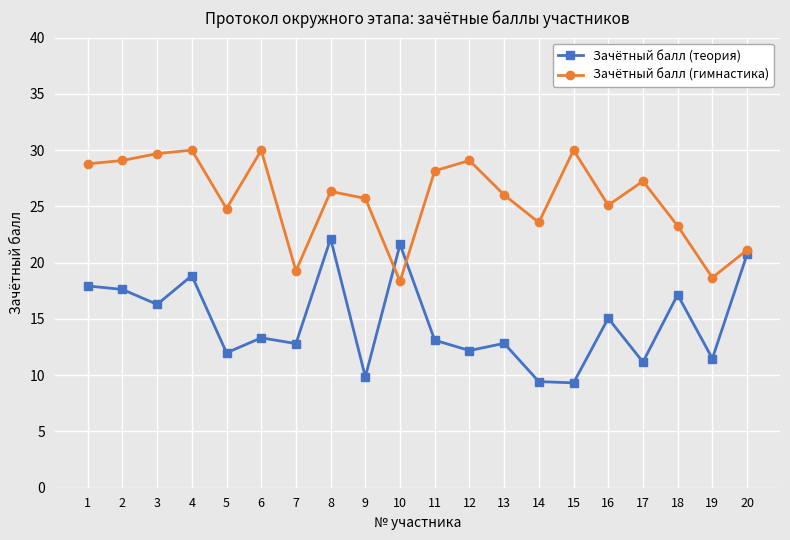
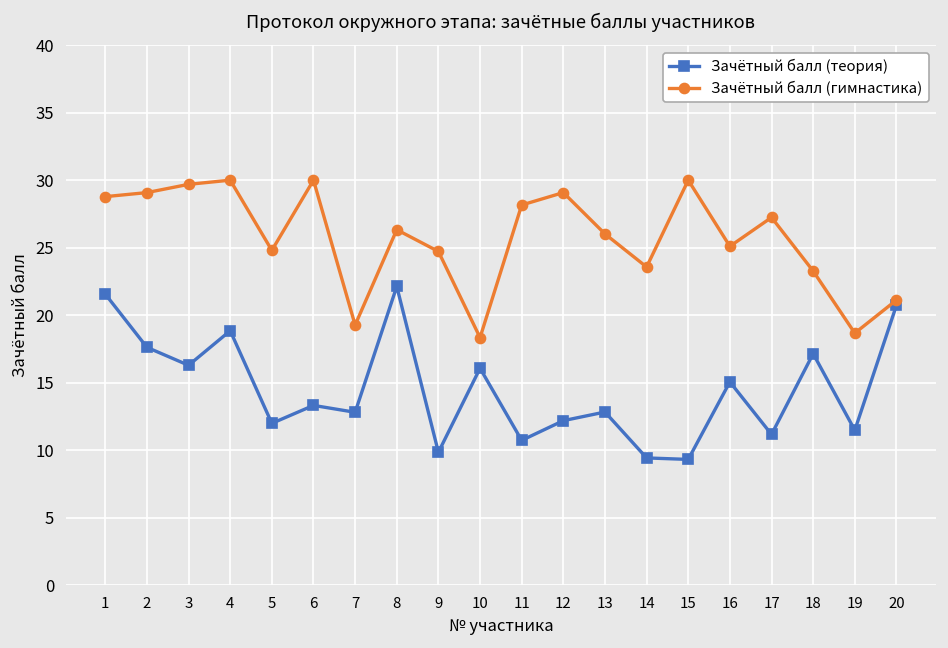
Зачётный балл (теория), 1: 17.9 -> 21.6
Зачётный балл (гимнастика), 9: 25.7 -> 24.7
Зачётный балл (теория), 10: 21.6 -> 16.1
Зачётный балл (теория), 11: 13.1 -> 10.7
